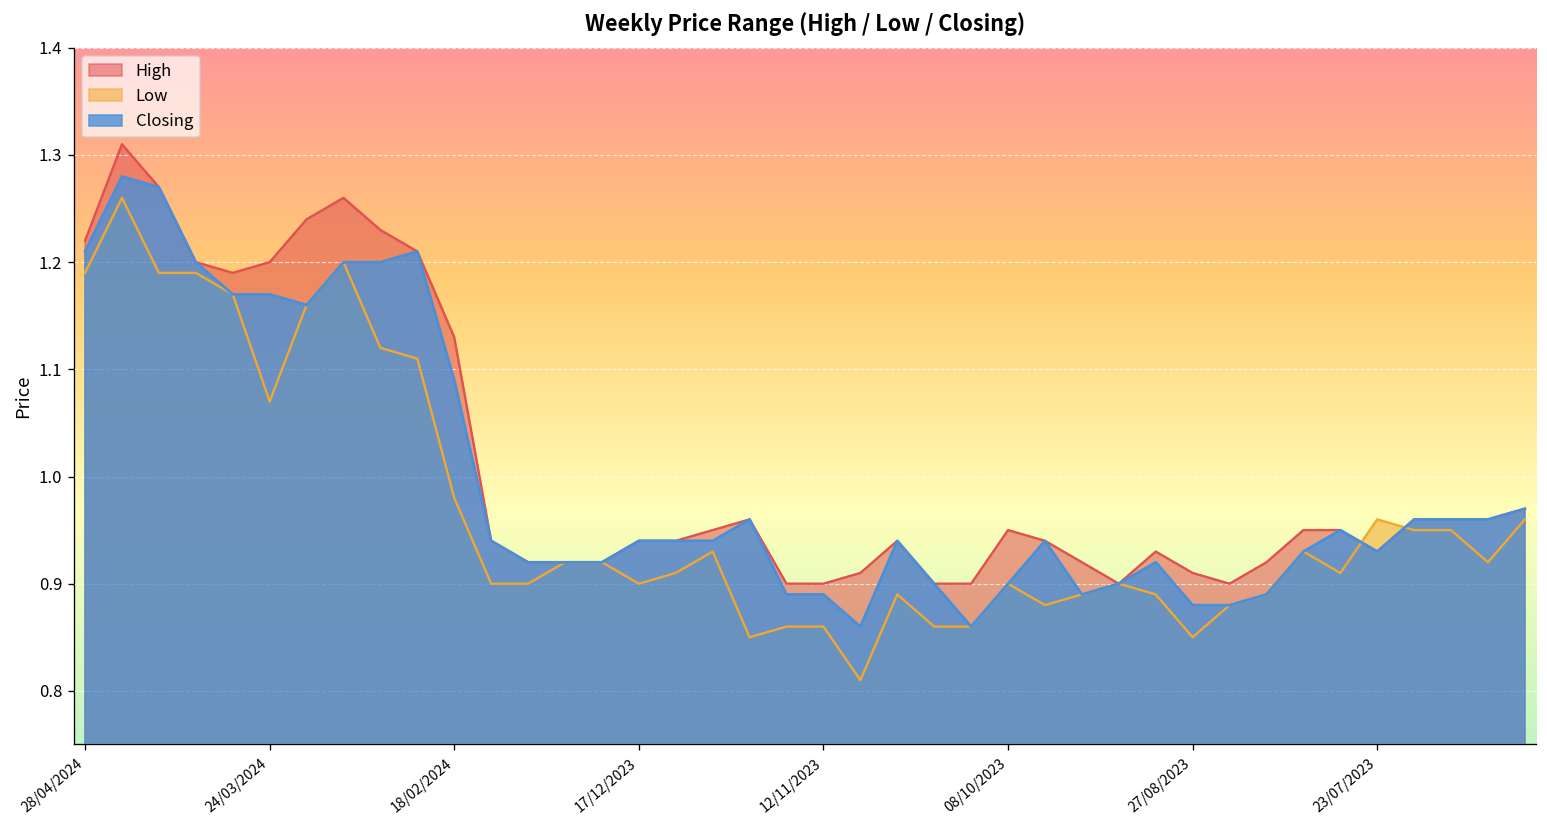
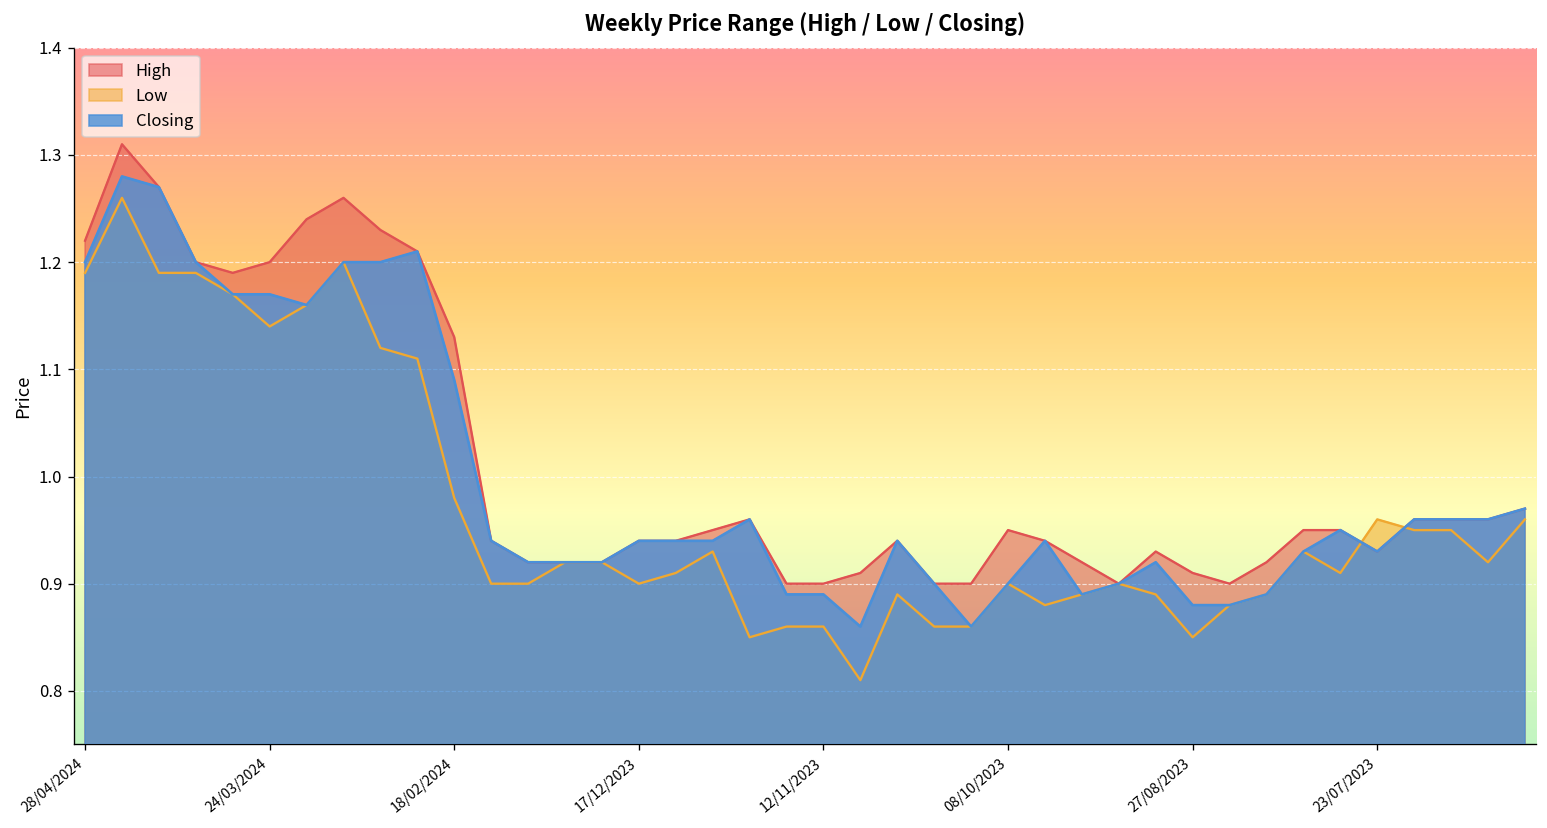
Closing, 28/04/2024: 1.21 -> 1.20
Low, 24/03/2024: 1.07 -> 1.14
